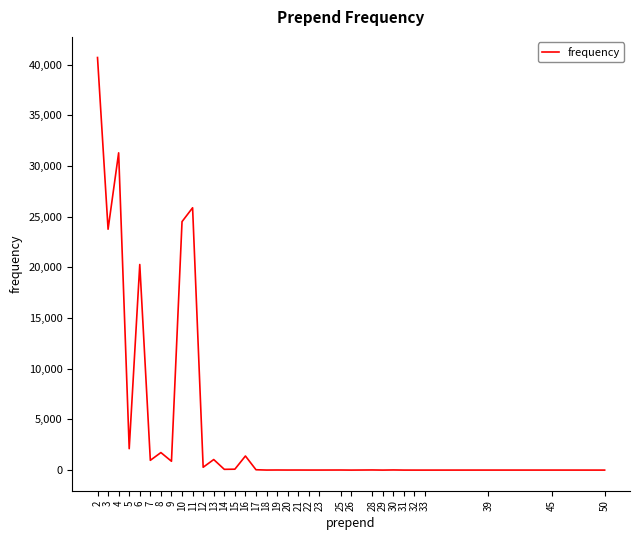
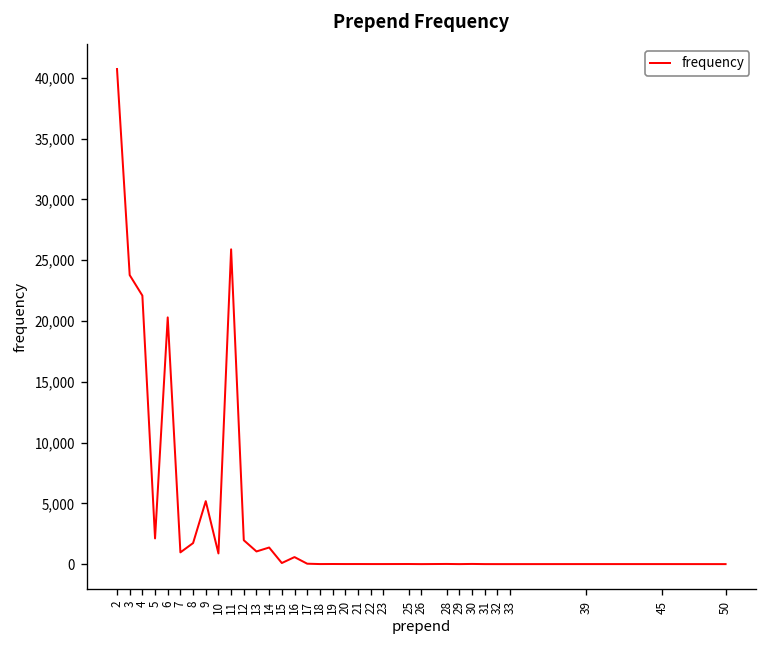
4: 31,300 -> 22,100
9: 900 -> 5,200
10: 24,500 -> 900
12: 300 -> 2,000
14: 100 -> 1,400
16: 1,400 -> 600
